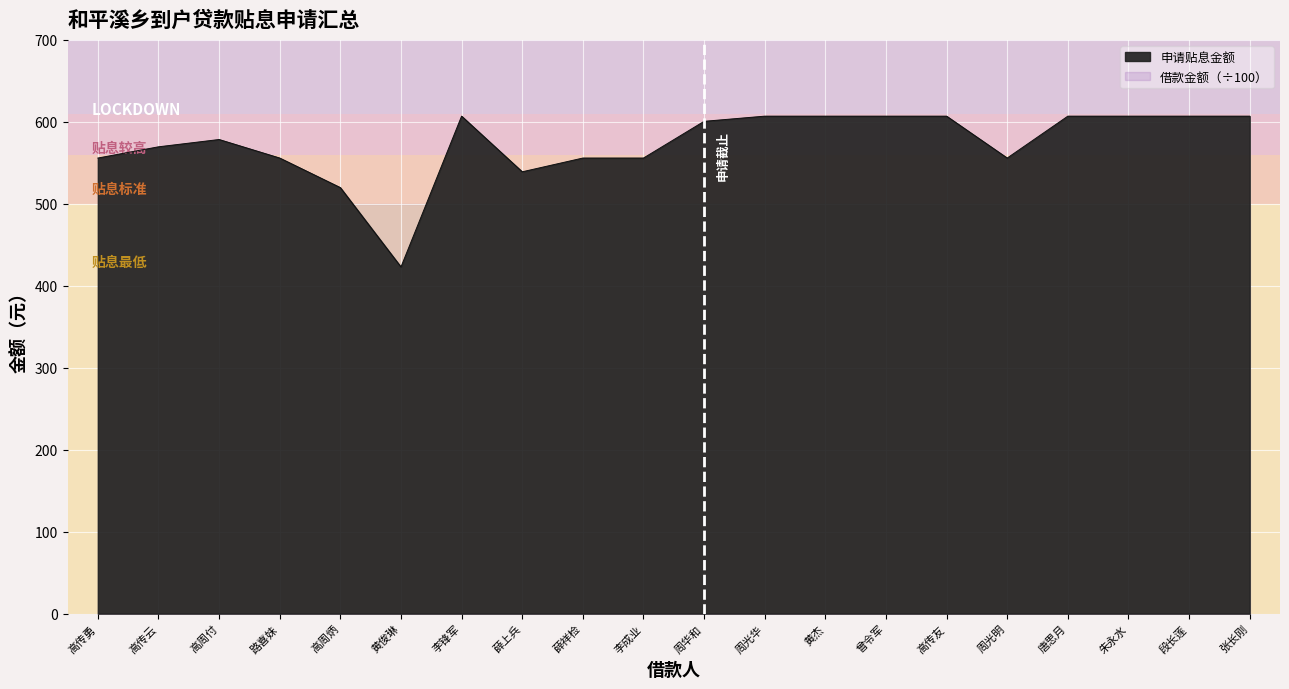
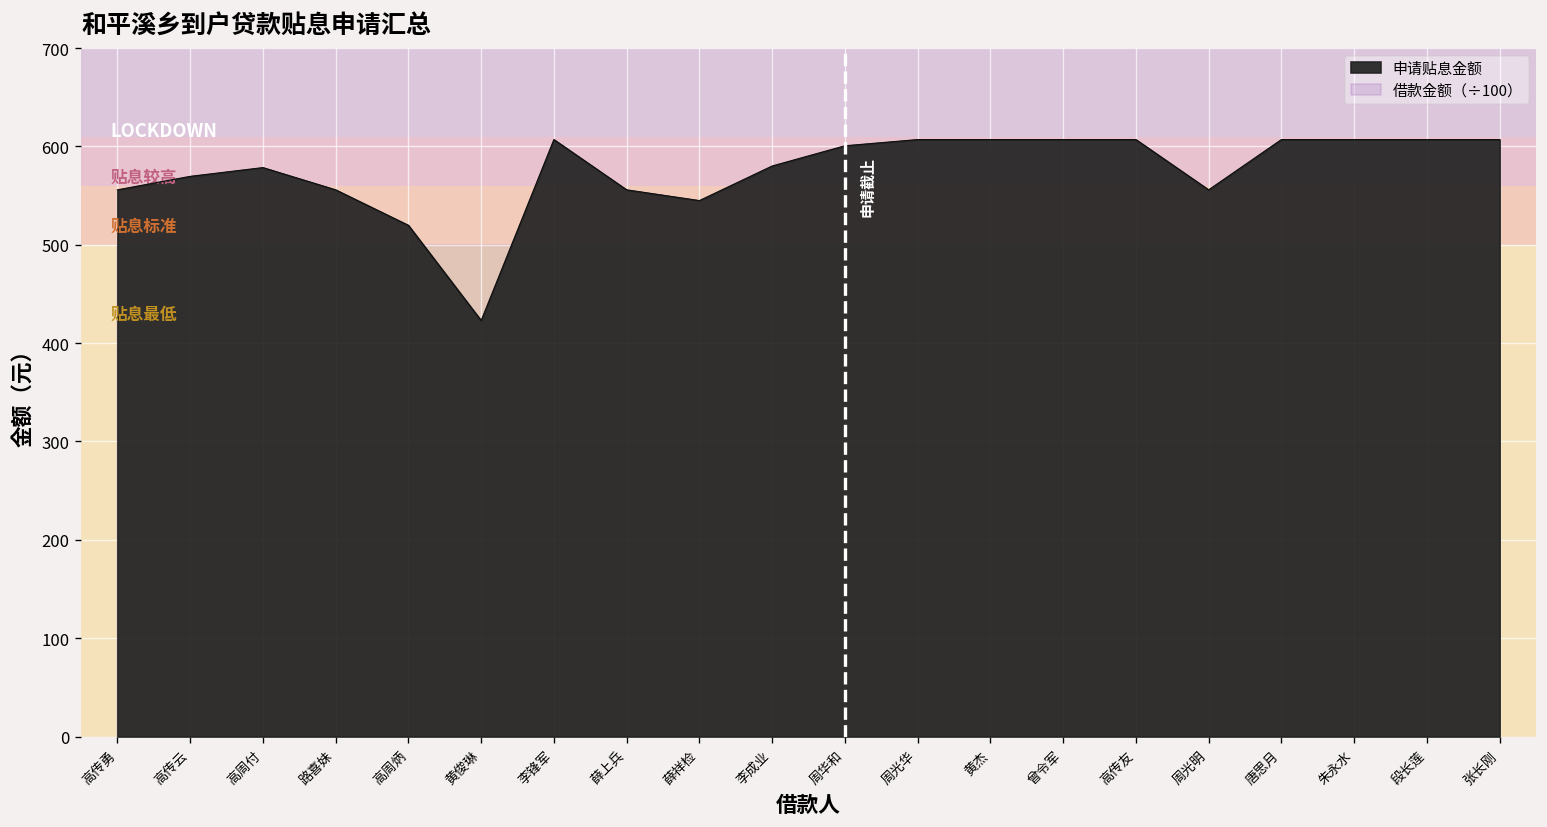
申请贴息金额, 薛上兵: 540 -> 560
申请贴息金额, 薛祥检: 560 -> 540
申请贴息金额, 李成业: 560 -> 580
